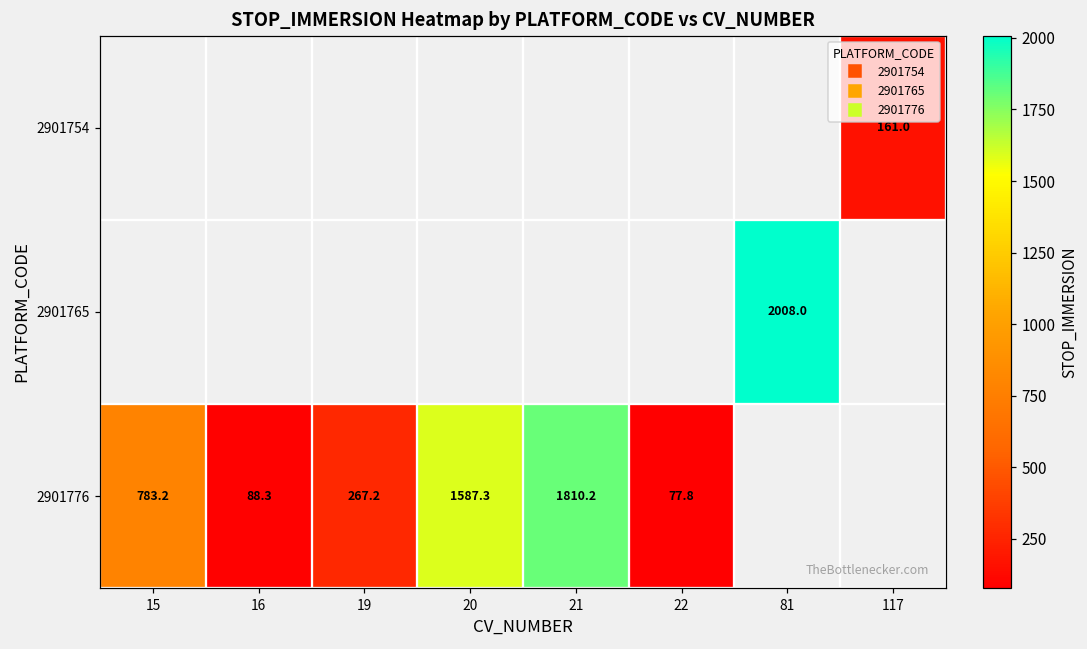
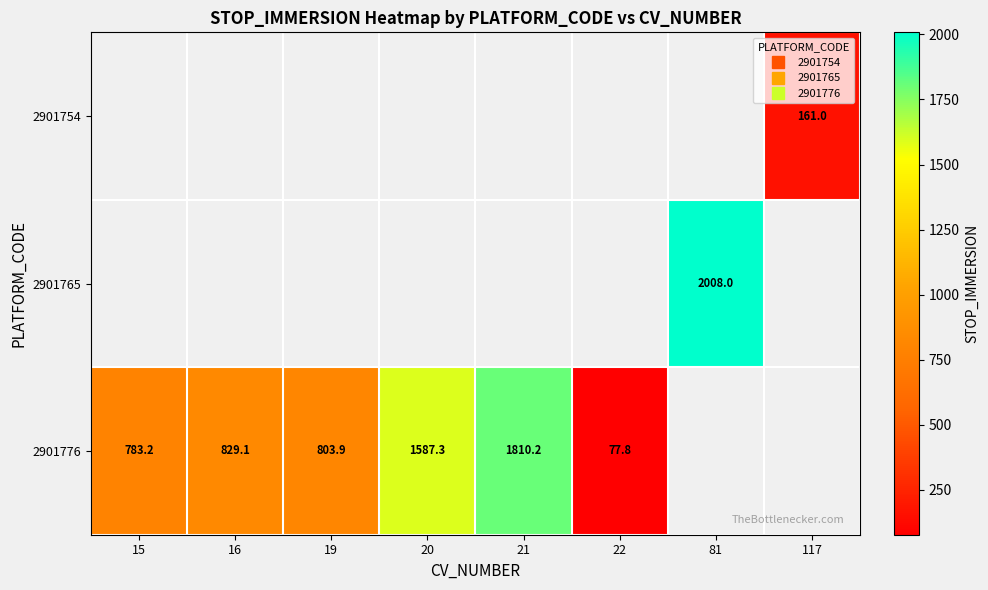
2901776, 16: 88.3 -> 829.1
2901776, 19: 267.2 -> 803.9
